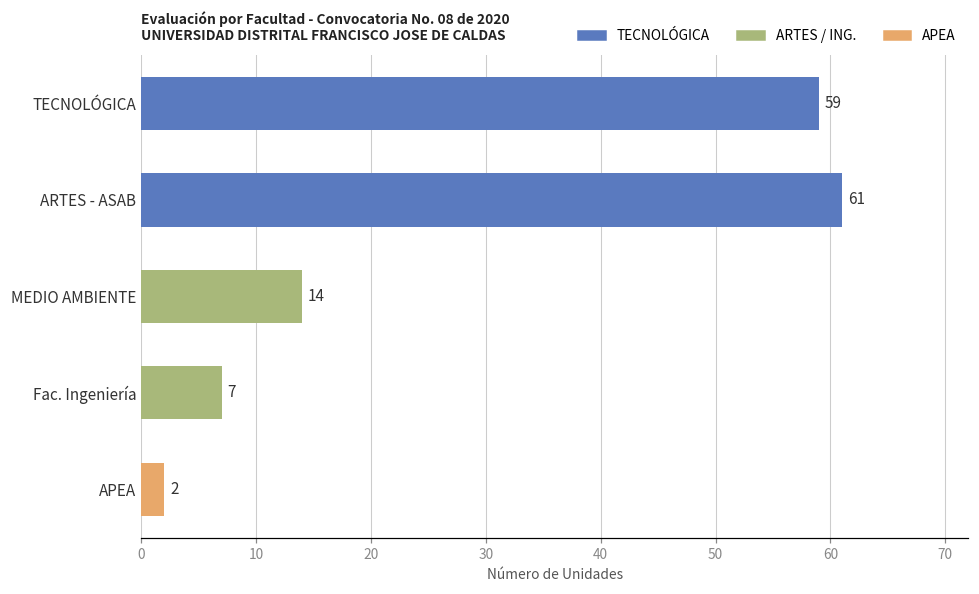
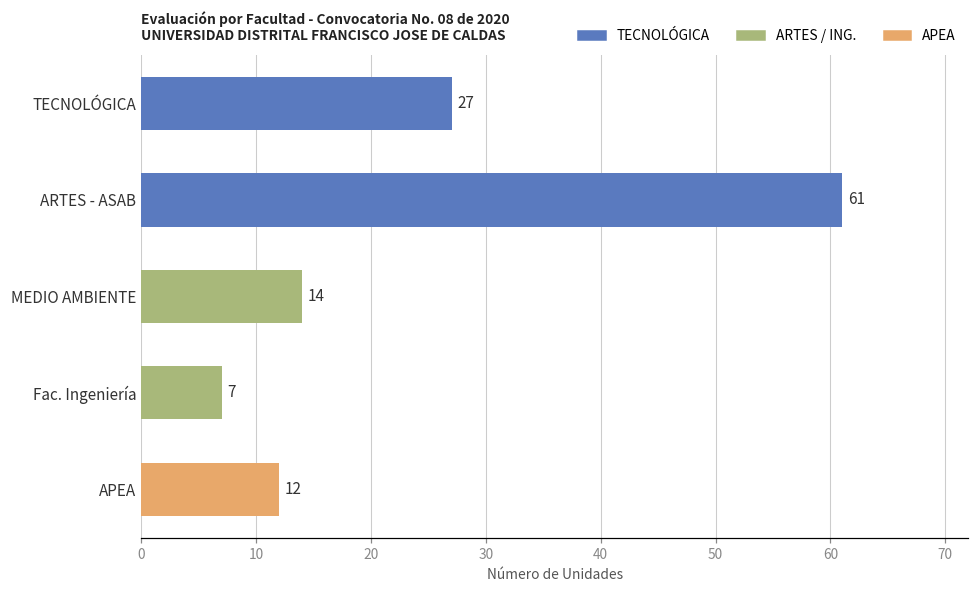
TECNOLÓGICA: 59 -> 27
APEA: 2 -> 12
